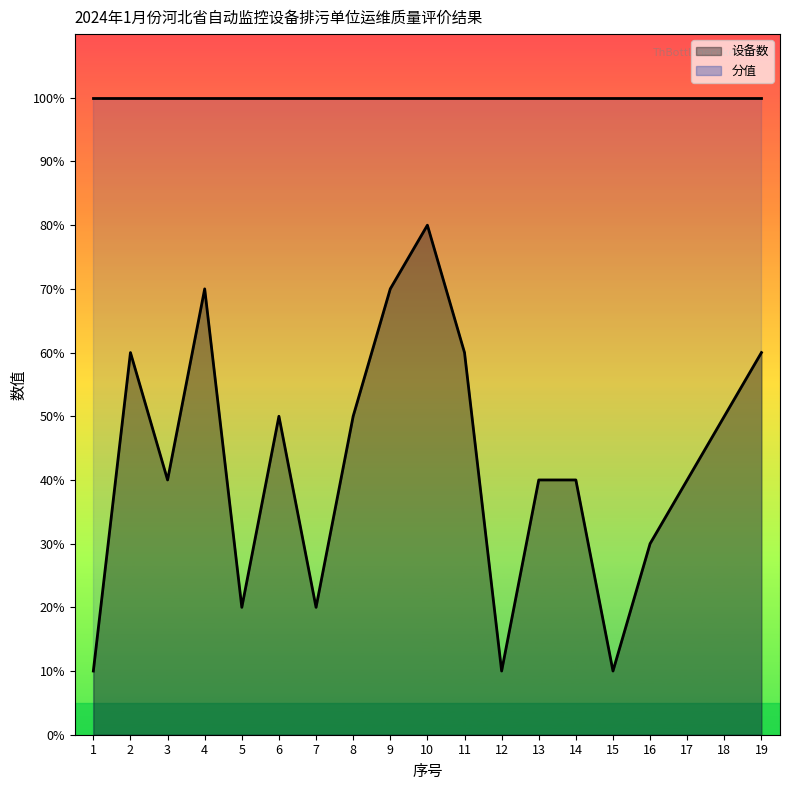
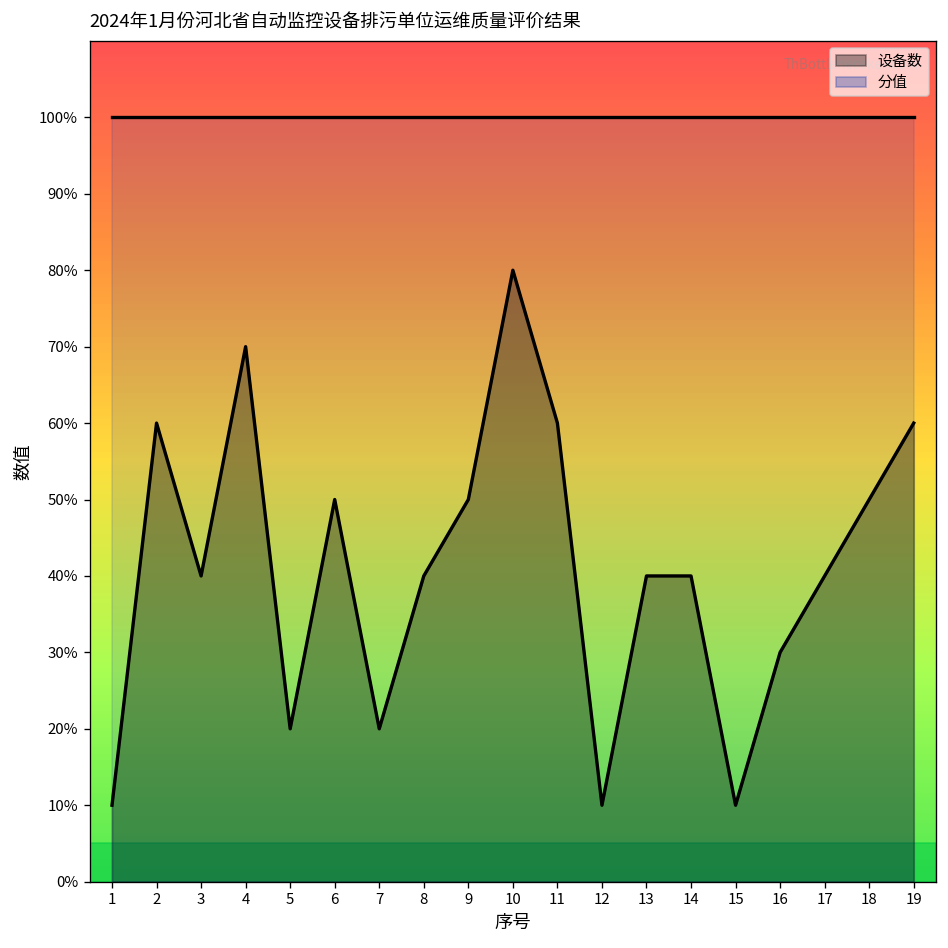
设备数, 8: 50% -> 40%
设备数, 9: 70% -> 50%
